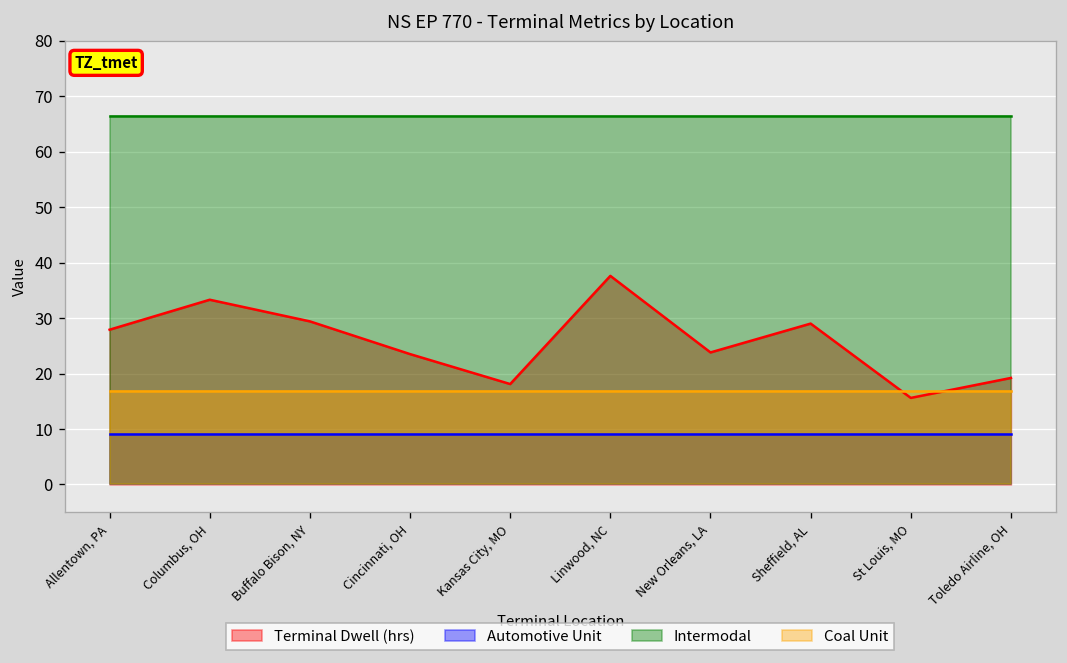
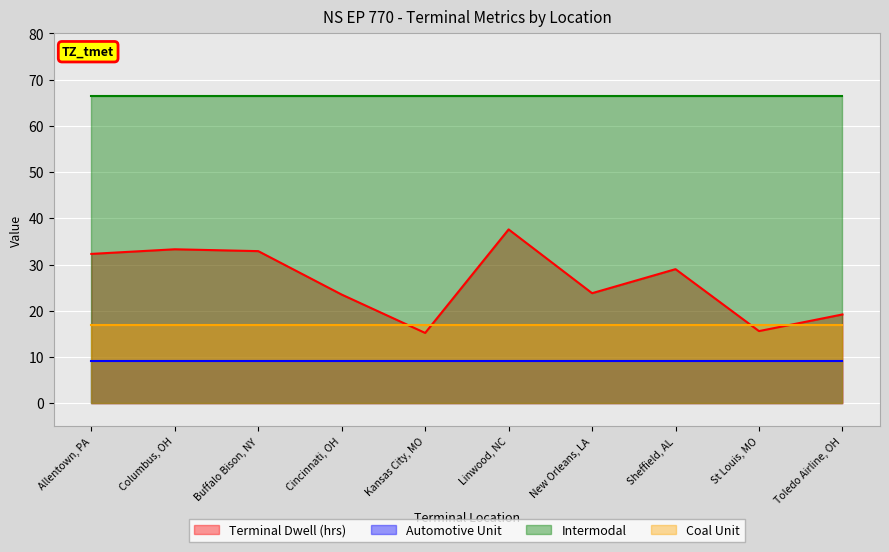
Terminal Dwell (hrs), Allentown, PA: 28 -> 32
Terminal Dwell (hrs), Buffalo Bison, NY: 29 -> 33
Terminal Dwell (hrs), Kansas City, MO: 18 -> 15
